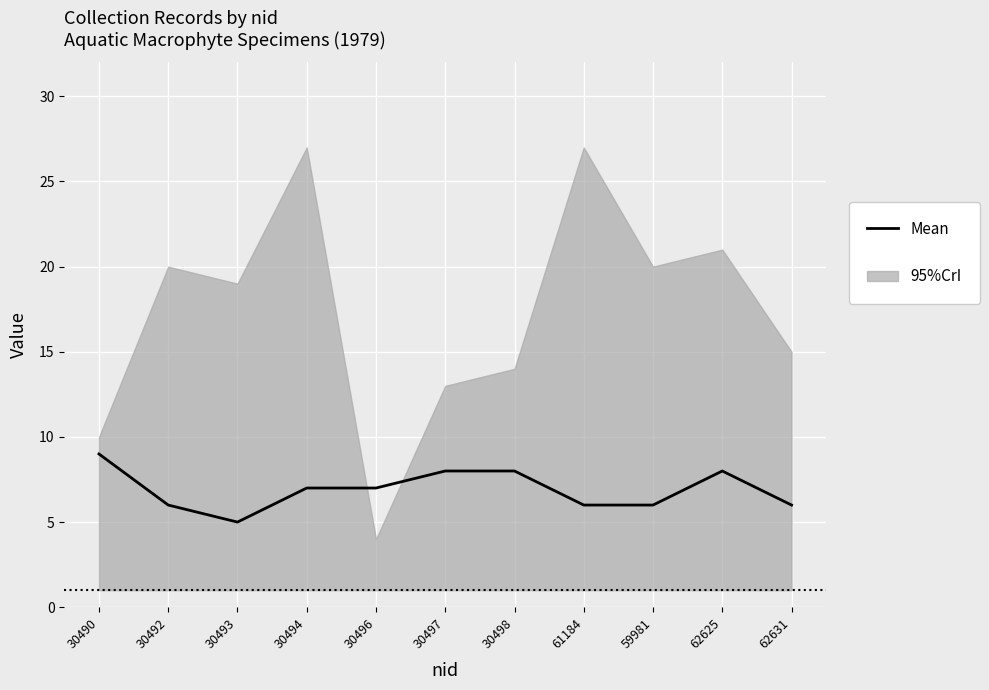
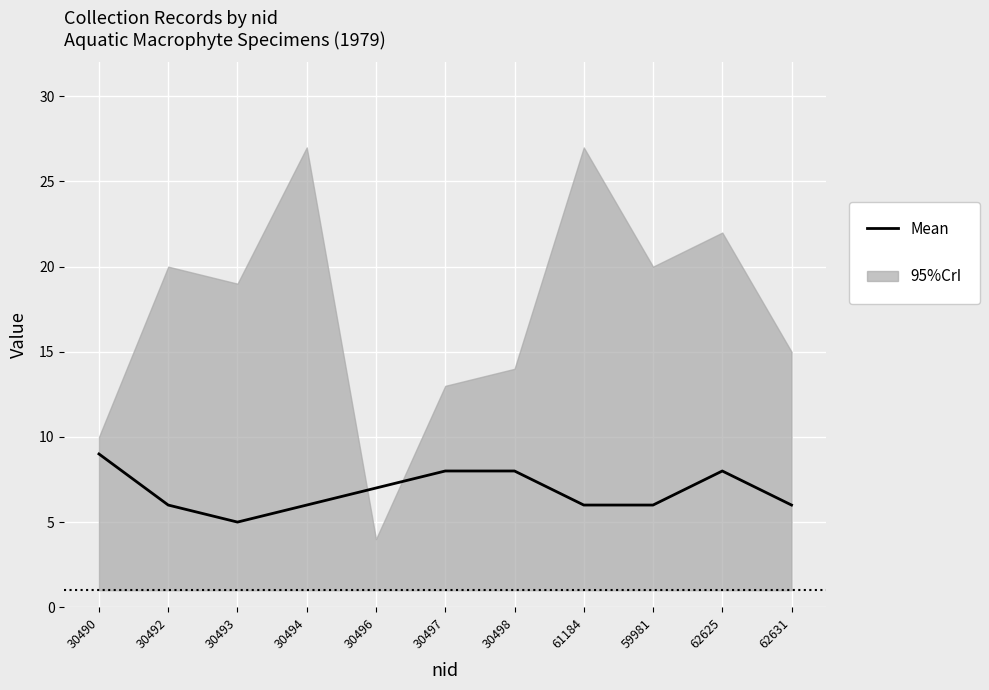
Mean, 30494: 7 -> 6
95%CrI, 62625: 21 -> 22
